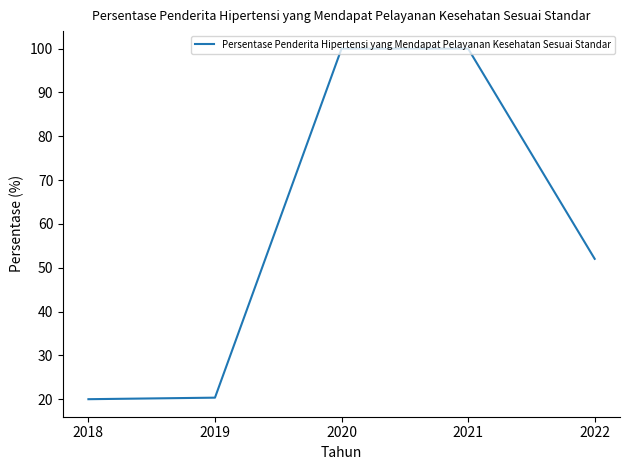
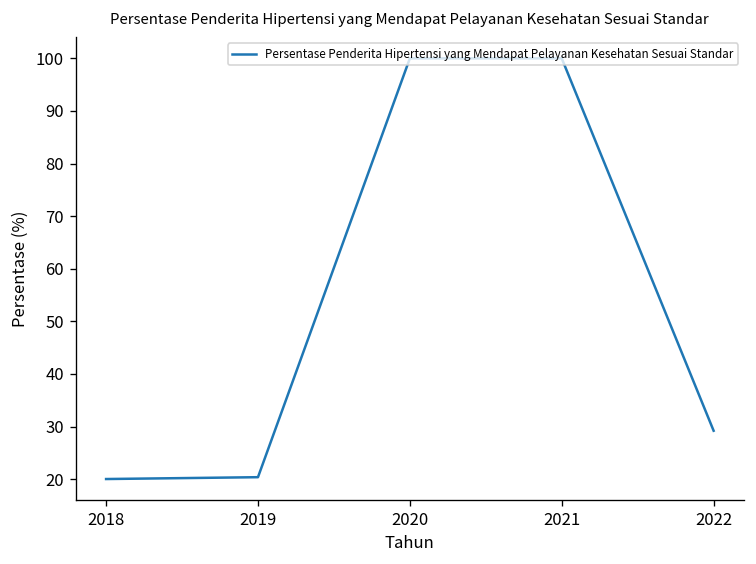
2022: 52 -> 29
